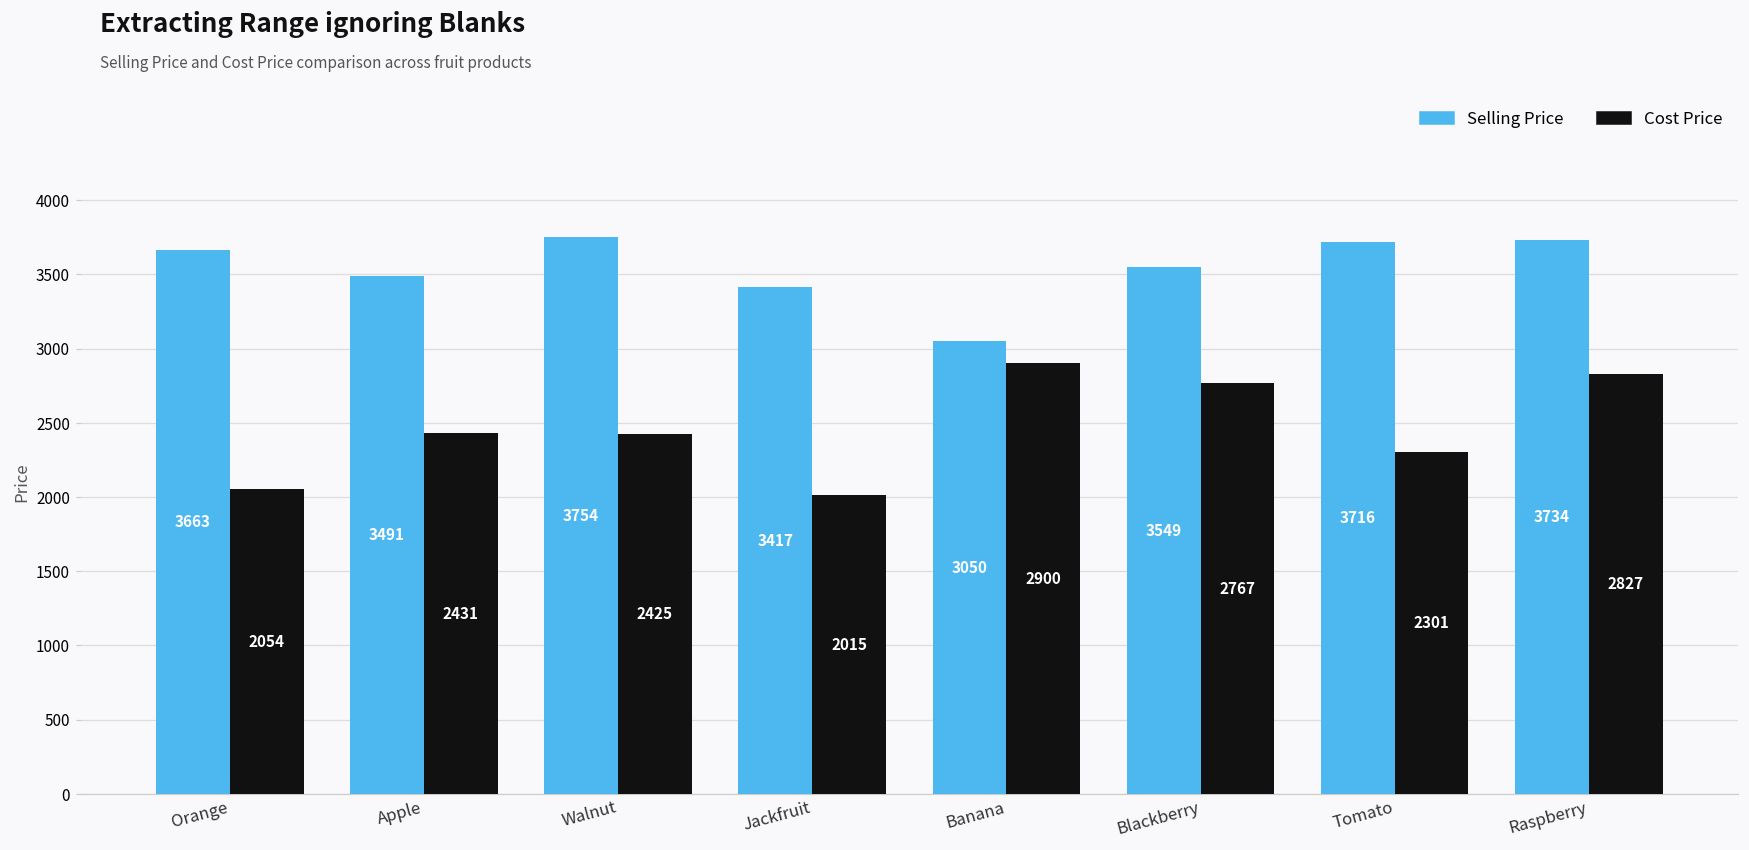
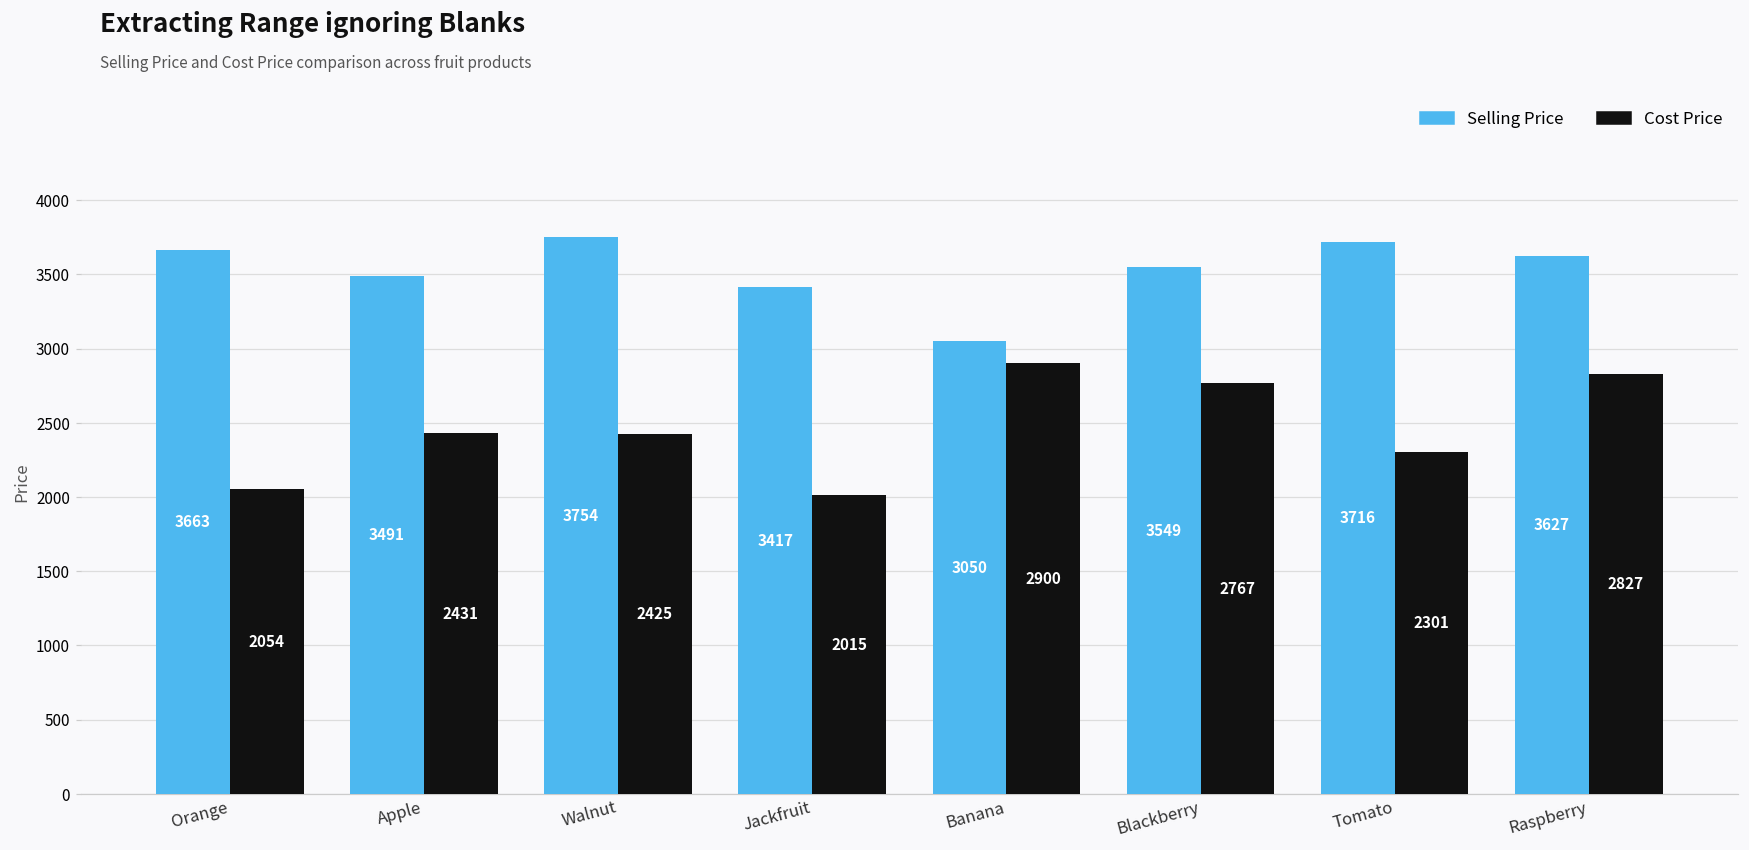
Selling Price, Raspberry: 3734 -> 3627
